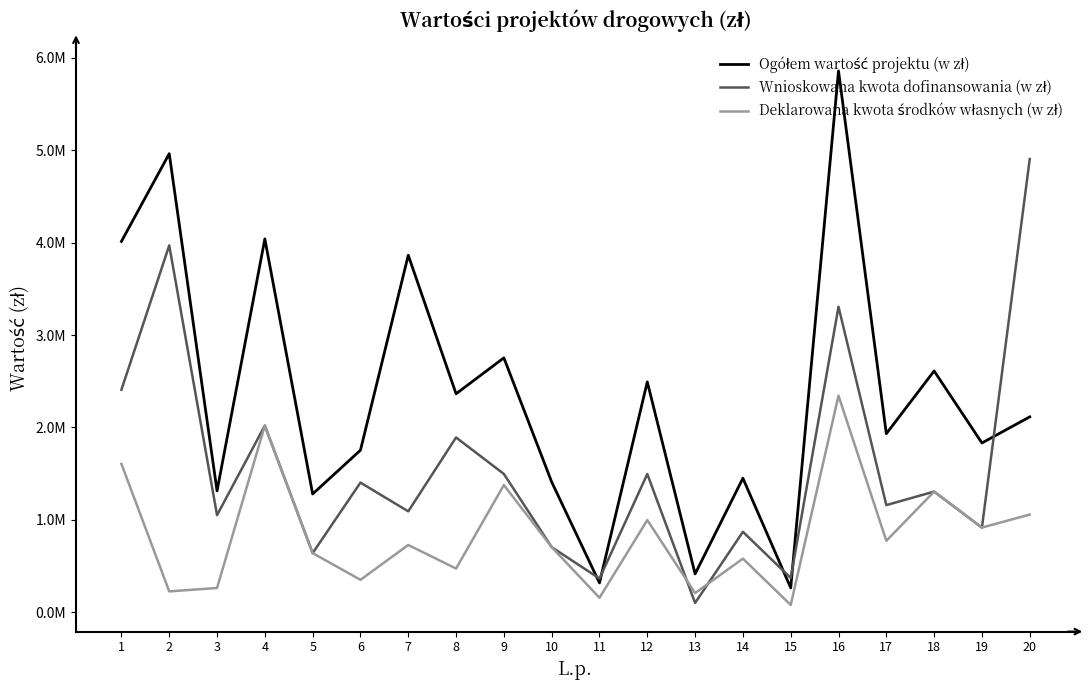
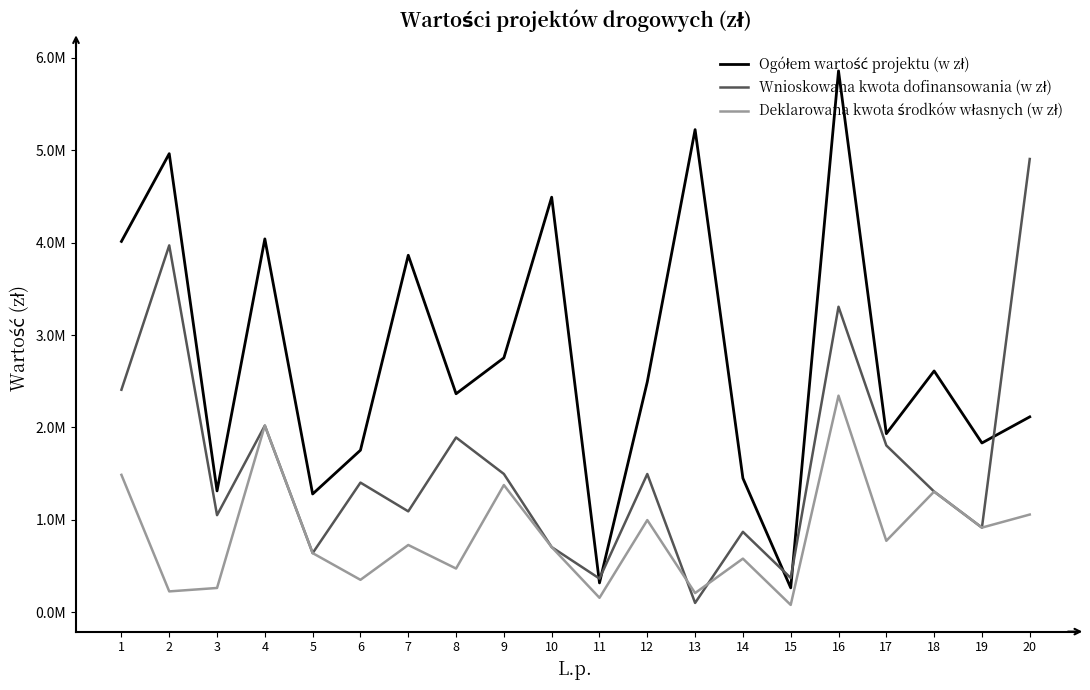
Deklarowana kwota środków własnych (w zł), 1: 1600000 -> 1500000
Ogółem wartość projektu (w zł), 10: 1400000 -> 4500000
Ogółem wartość projektu (w zł), 13: 400000 -> 5200000
Wnioskowana kwota dofinansowania (w zł), 17: 1200000 -> 1800000
